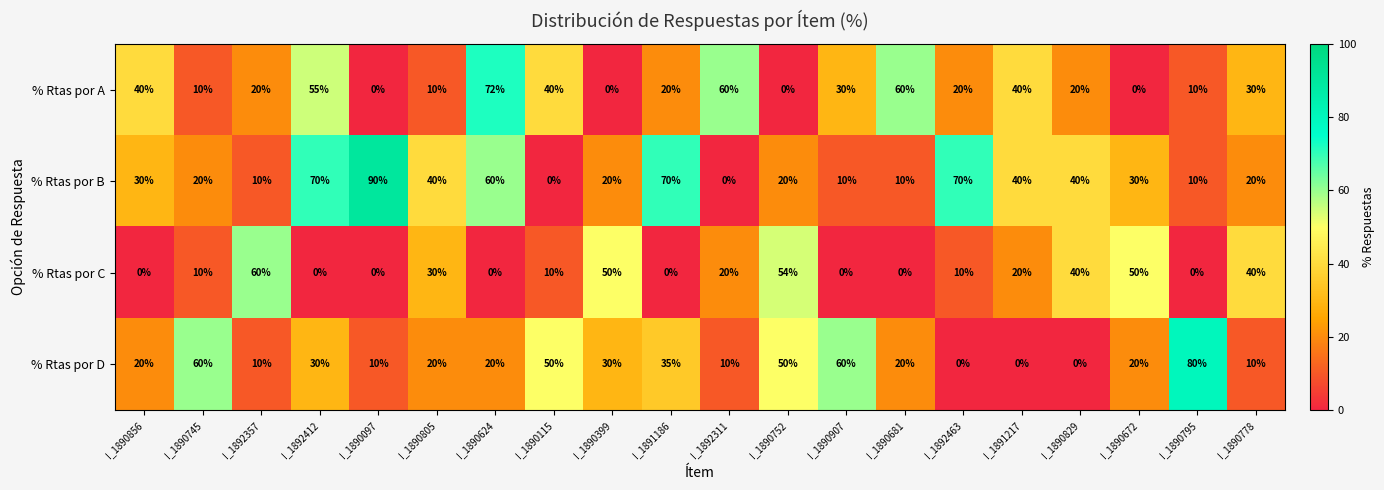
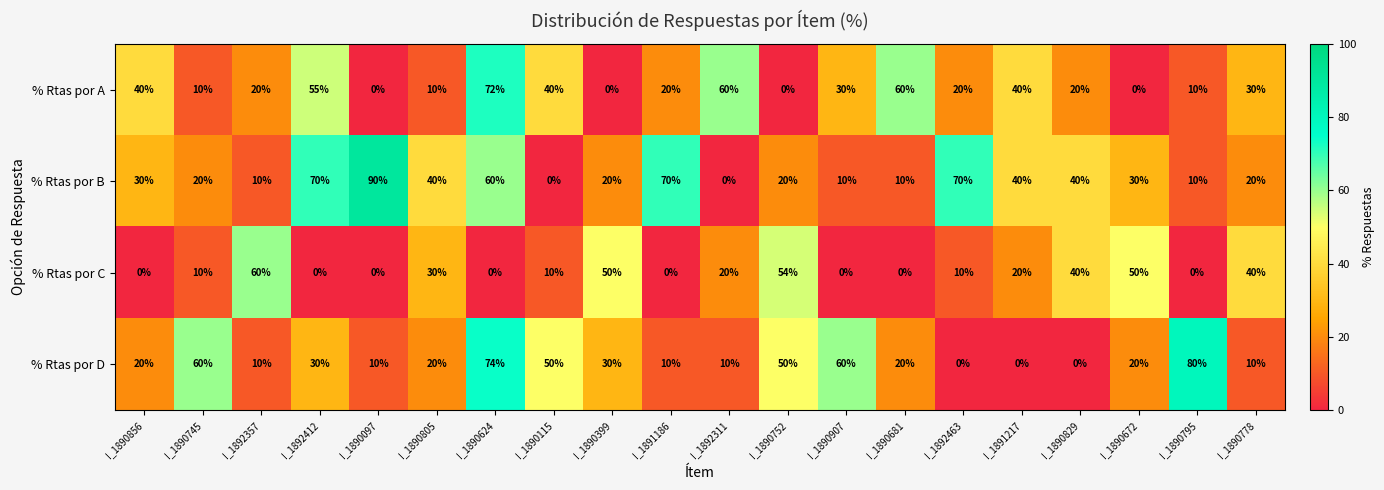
% Rtas por D, I_1890624: 20% -> 74%
% Rtas por D, I_1891186: 35% -> 10%
